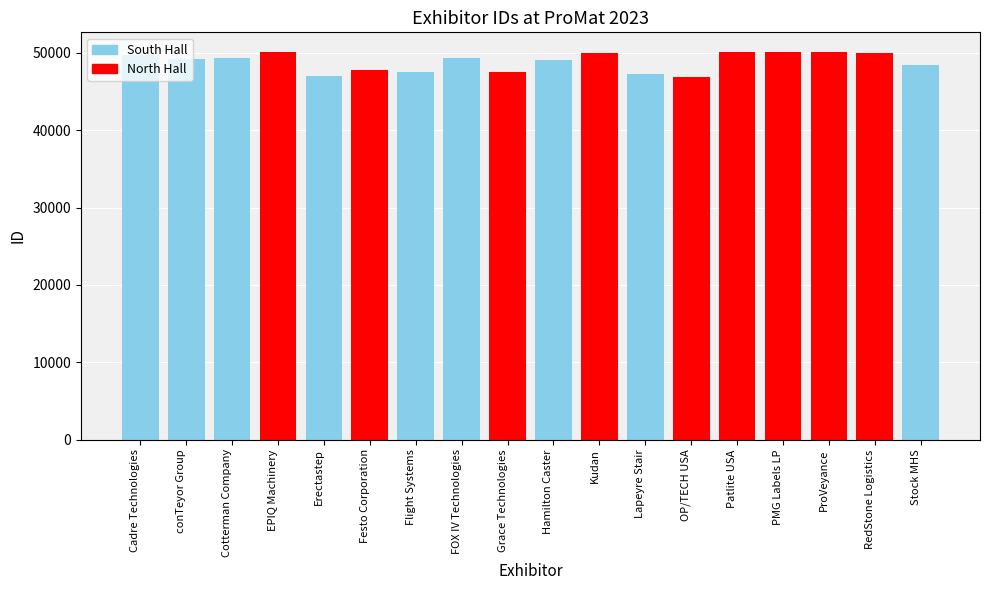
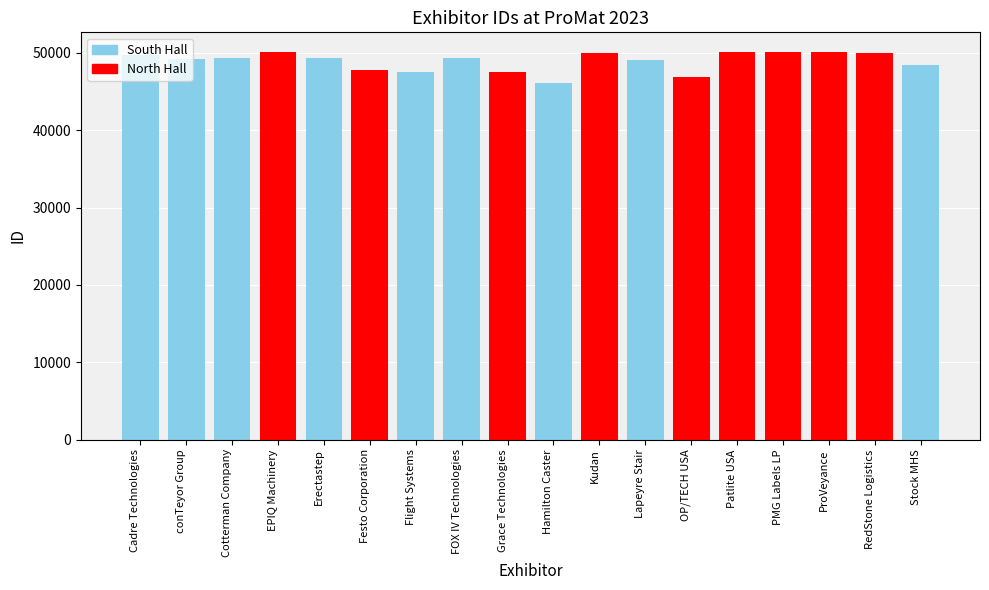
Erectastep: 47000 -> 49000
Hamilton Caster: 49000 -> 46000
Lapeyre Stair: 47000 -> 49000
